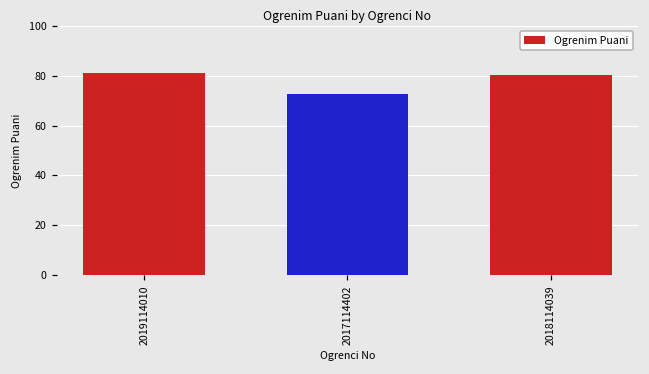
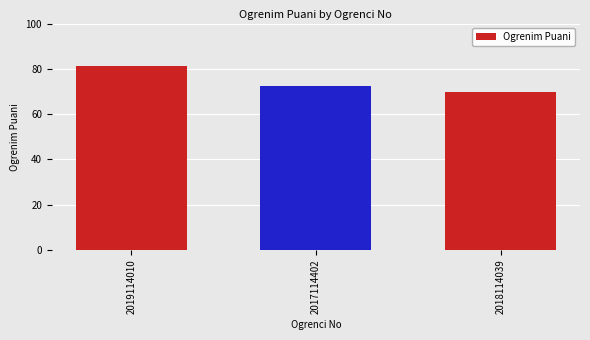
2018114039: 80 -> 70
